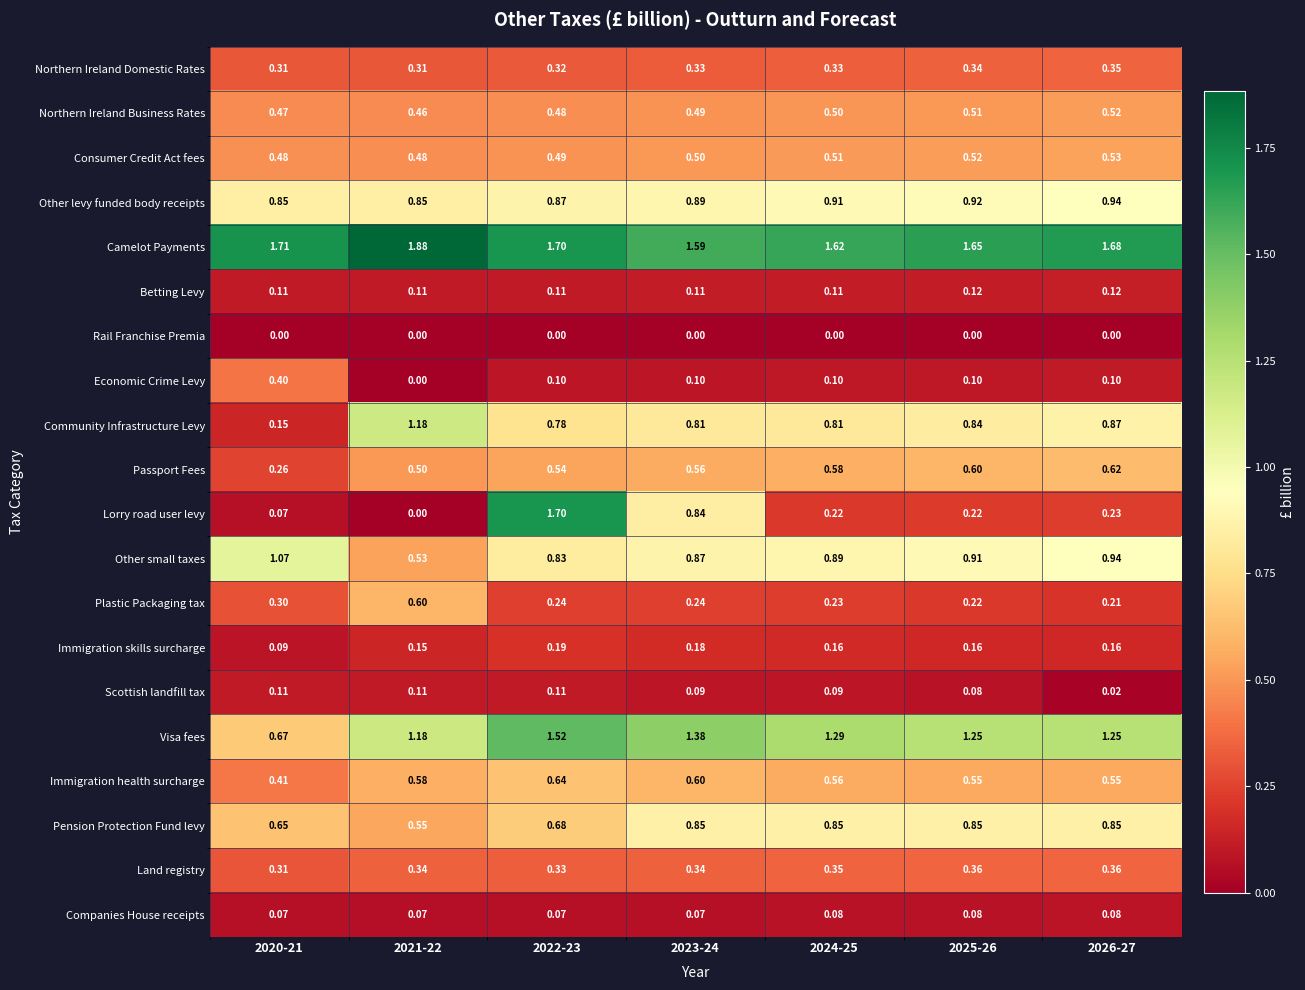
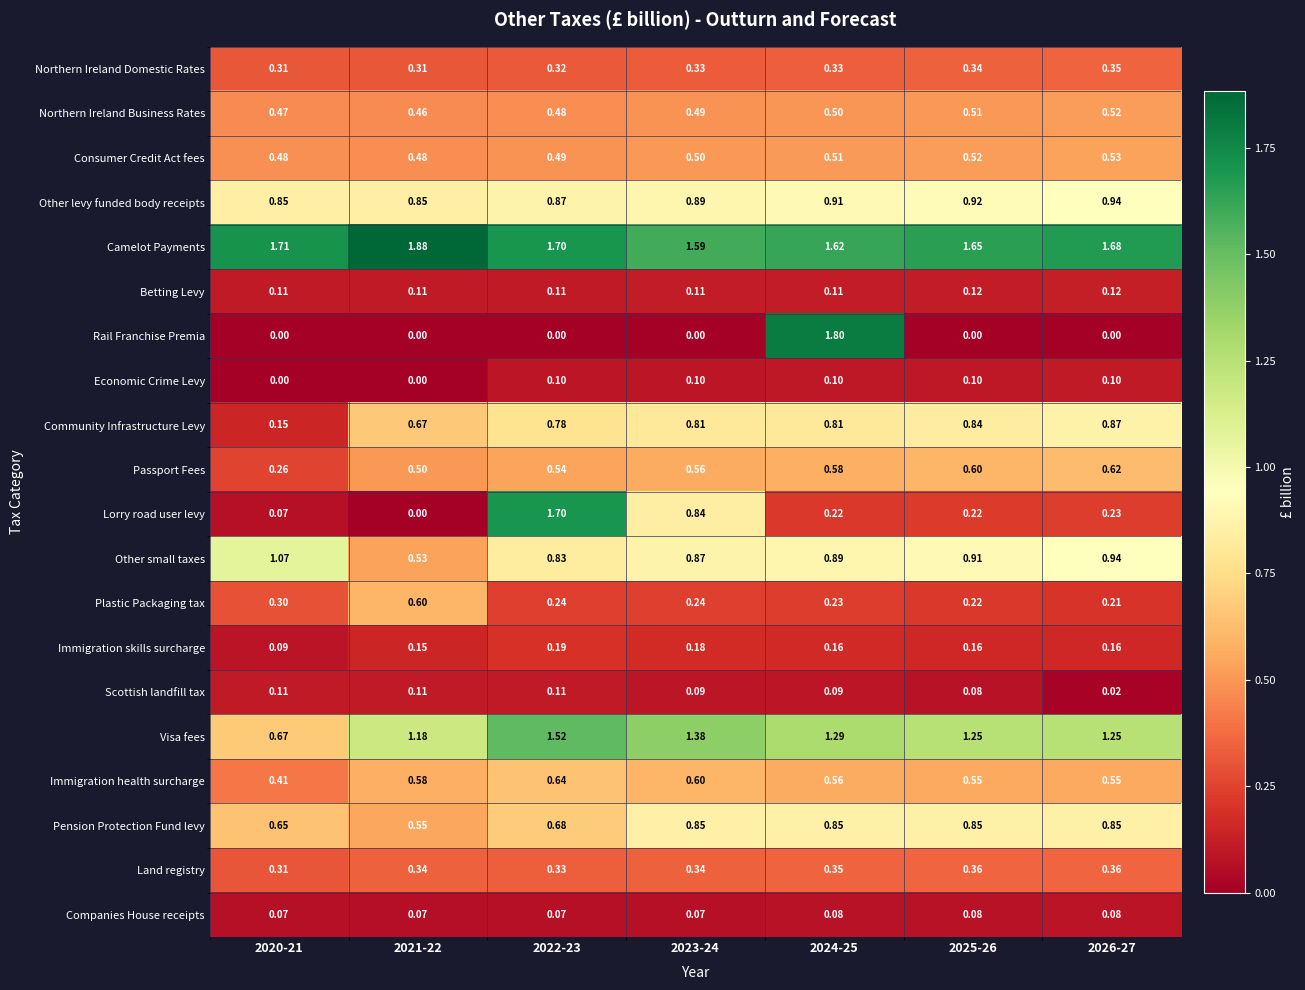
Rail Franchise Premia, 2024-25: 0.00 -> 1.80
Economic Crime Levy, 2020-21: 0.40 -> 0.00
Community Infrastructure Levy, 2021-22: 1.18 -> 0.67
